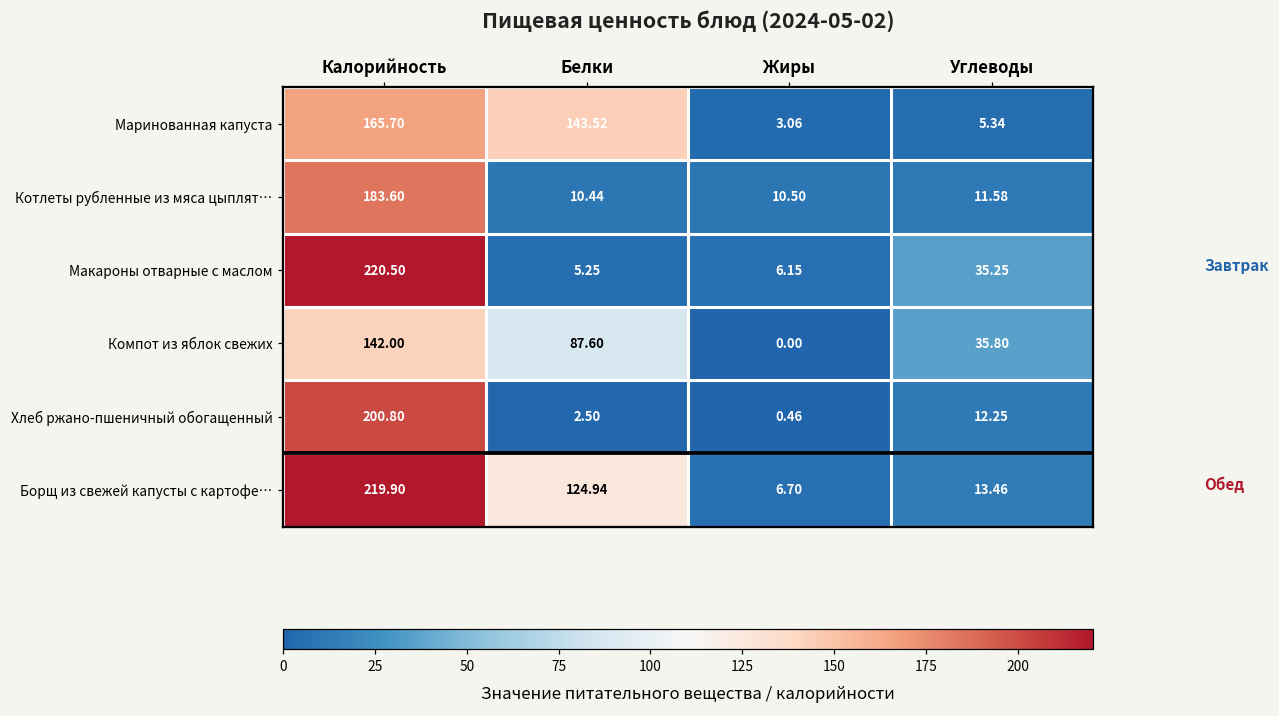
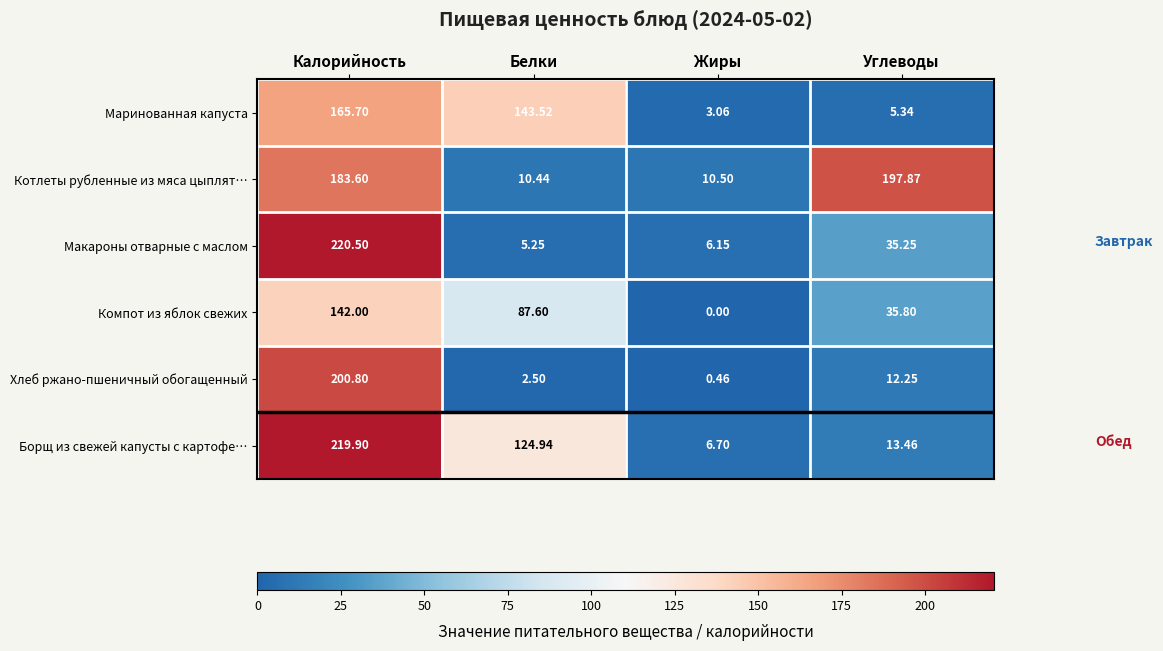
Котлеты рубленные из мяса цыплят…, Углеводы: 11.58 -> 197.87
